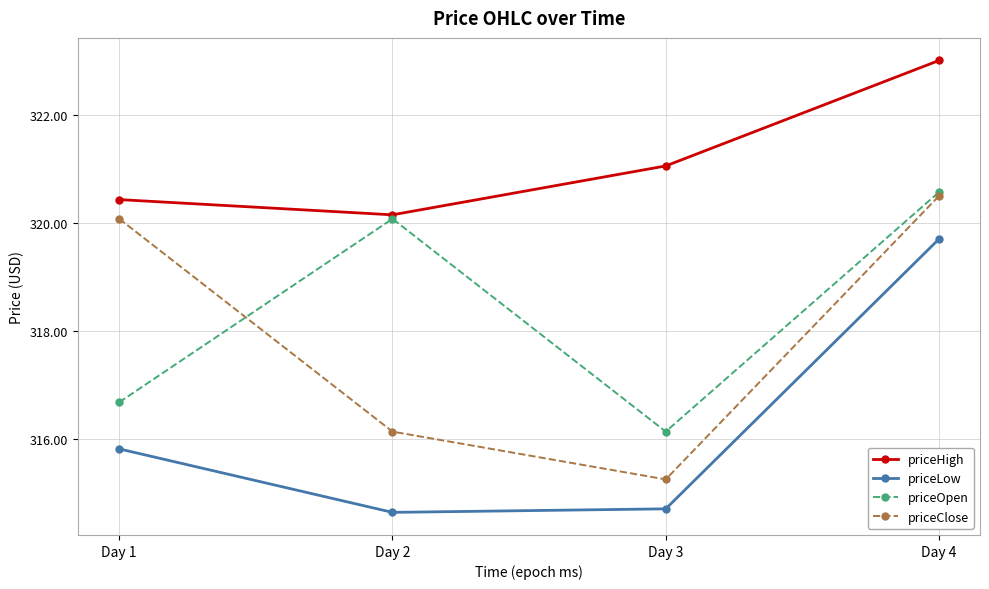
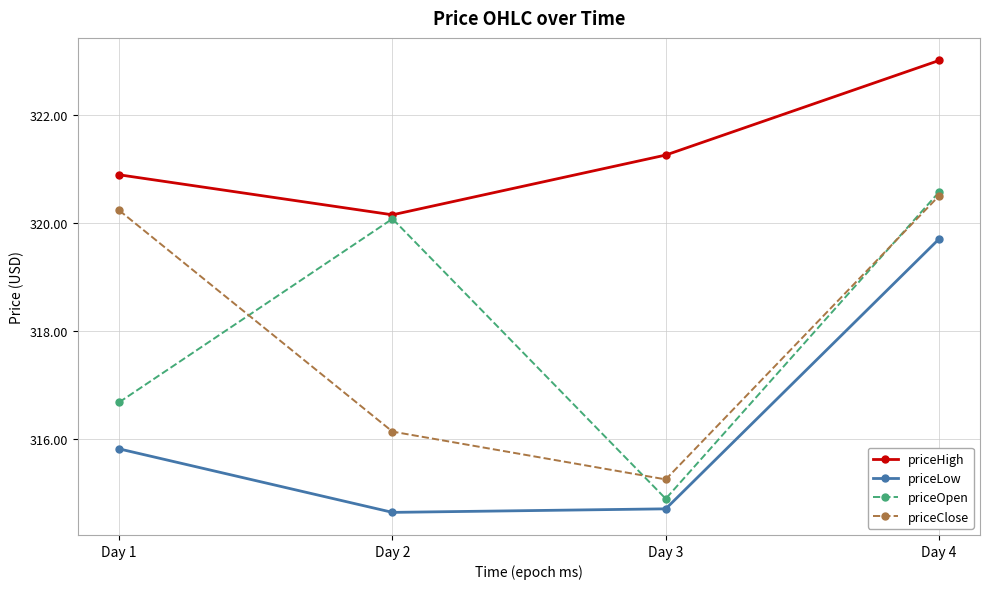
priceHigh, Day 1: 320.4 -> 320.9
priceClose, Day 1: 320.1 -> 320.2
priceHigh, Day 3: 321.1 -> 321.3
priceOpen, Day 3: 316.1 -> 314.9
